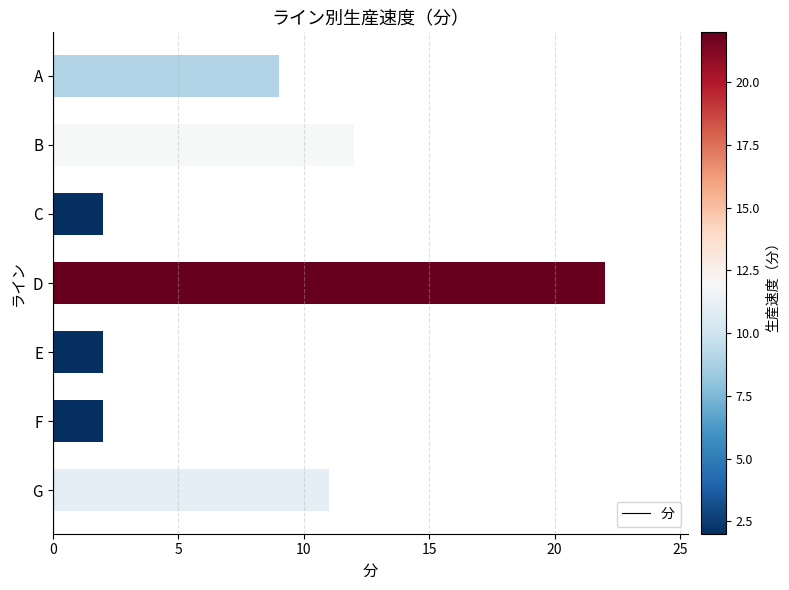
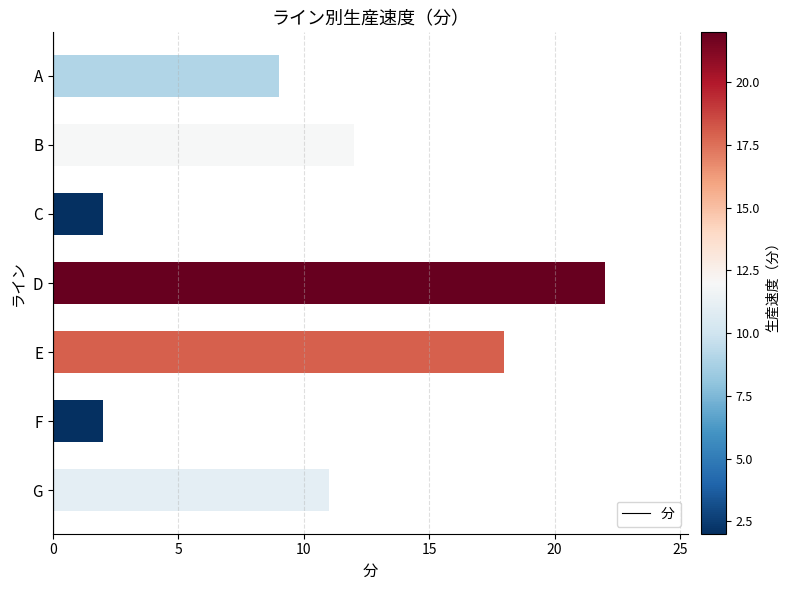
E: 2 -> 18
